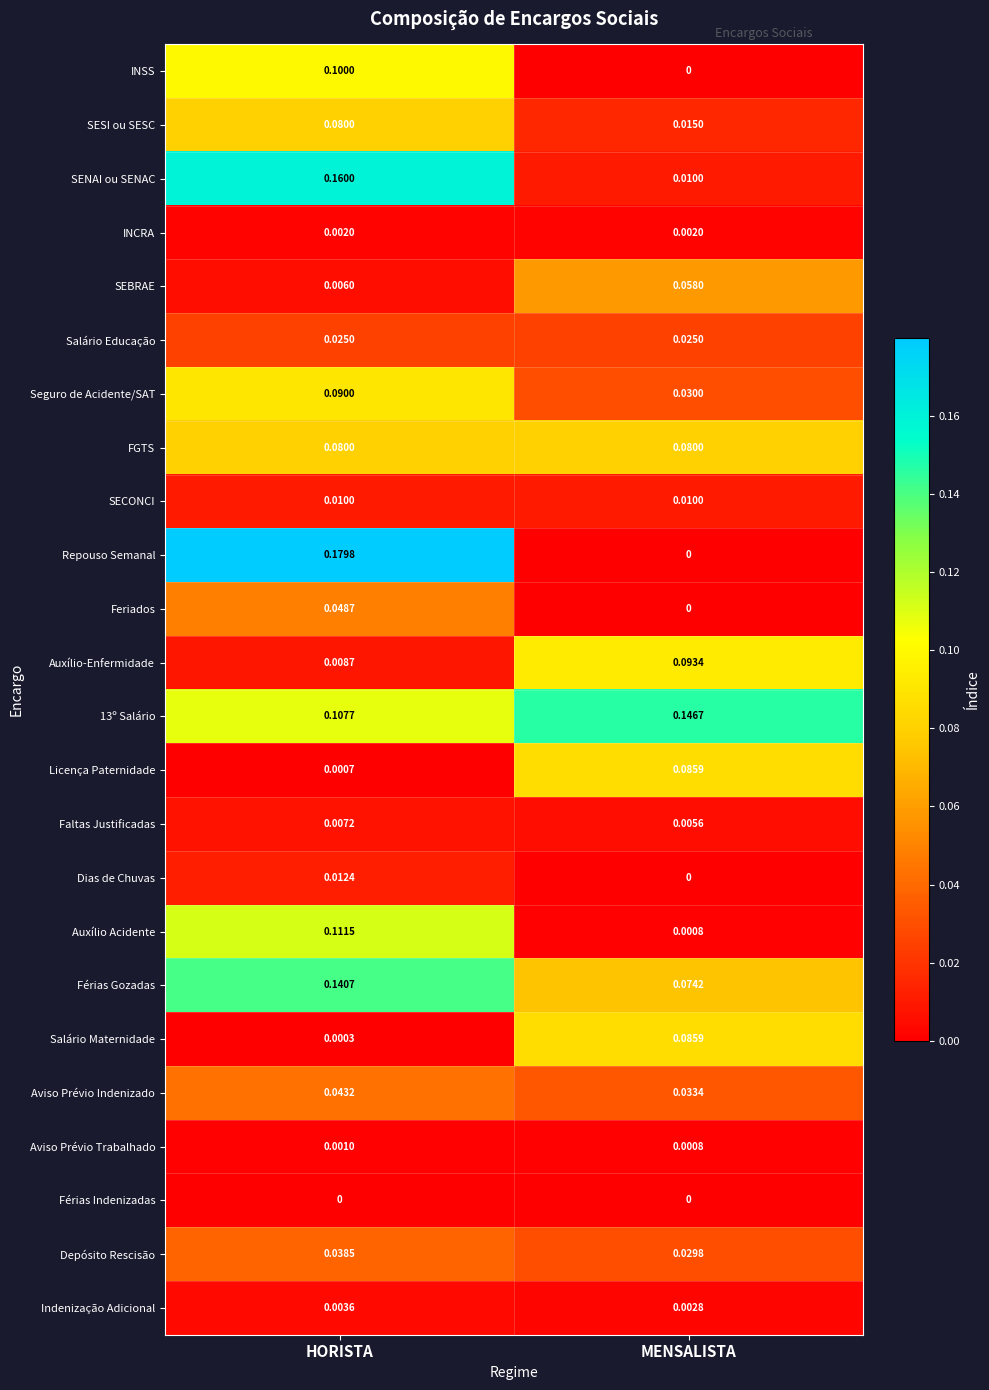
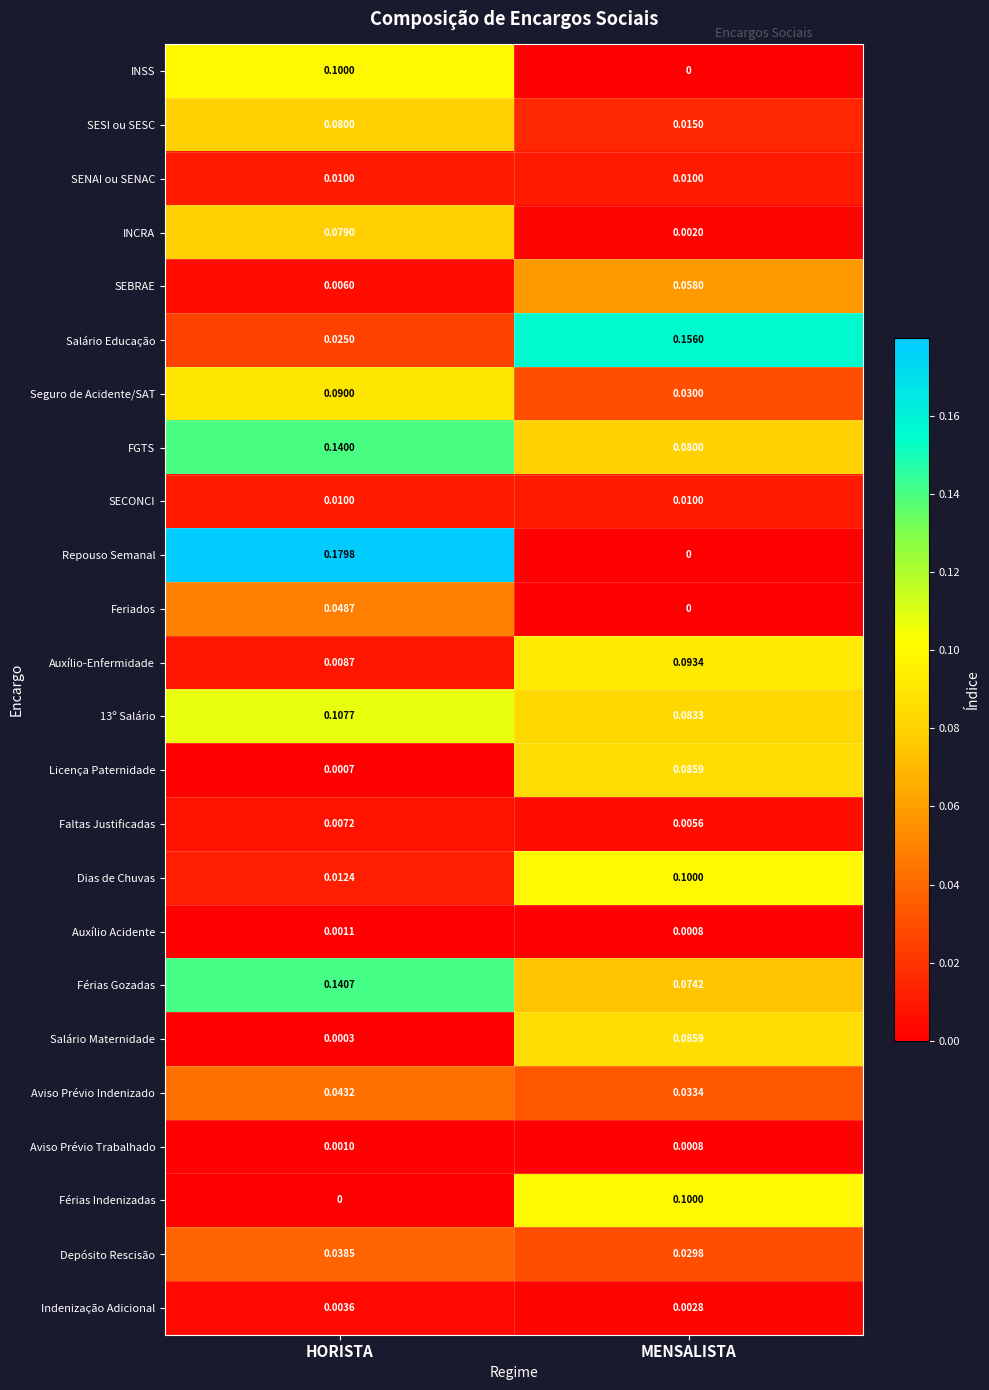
SENAI ou SENAC, HORISTA: 0.1600 -> 0.0100
INCRA, HORISTA: 0.0020 -> 0.0790
Salário Educação, MENSALISTA: 0.0250 -> 0.1560
FGTS, HORISTA: 0.0800 -> 0.1400
13º Salário, MENSALISTA: 0.1467 -> 0.0833
Dias de Chuvas, MENSALISTA: 0 -> 0.1000
Auxílio Acidente, HORISTA: 0.1115 -> 0.0011
Férias Indenizadas, MENSALISTA: 0 -> 0.1000
